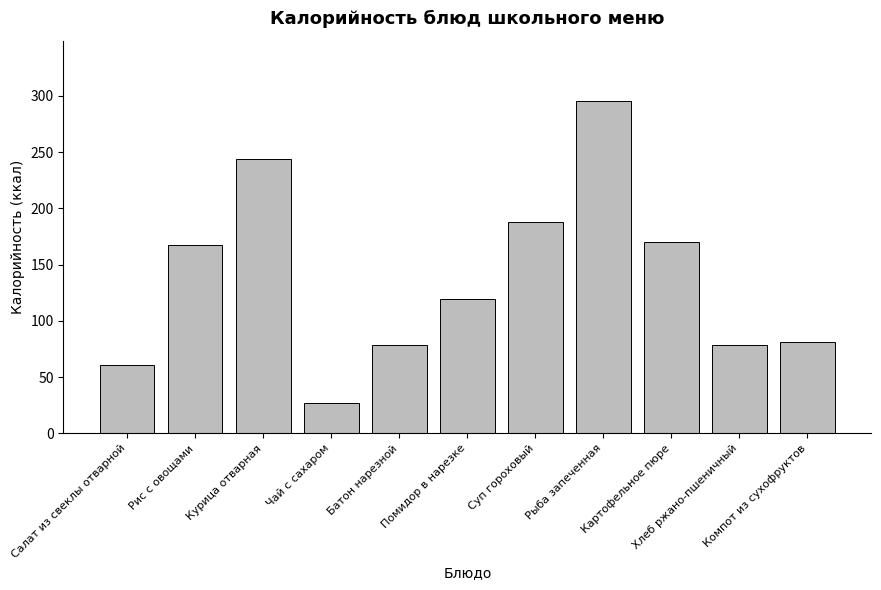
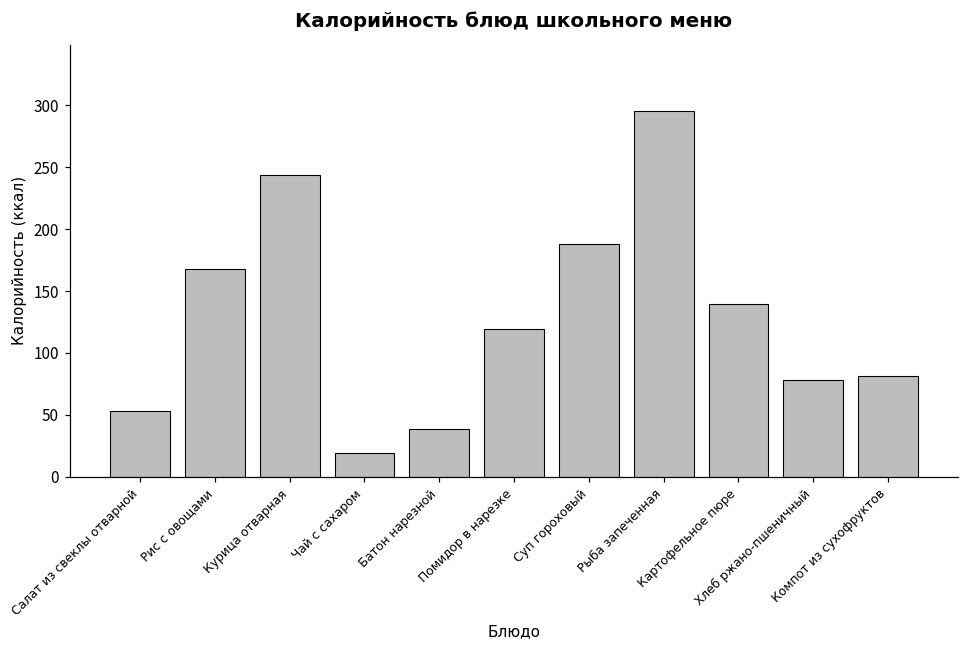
Салат из свеклы отварной: 61 -> 53
Чай с сахаром: 27 -> 19
Батон нарезной: 79 -> 39
Картофельное пюре: 170 -> 139
